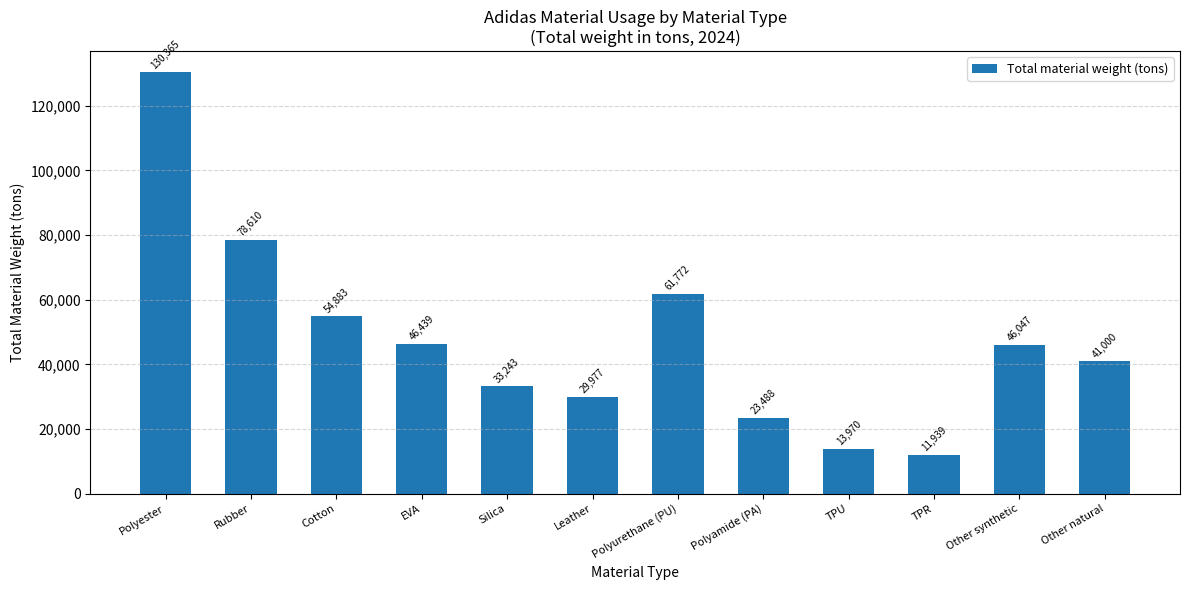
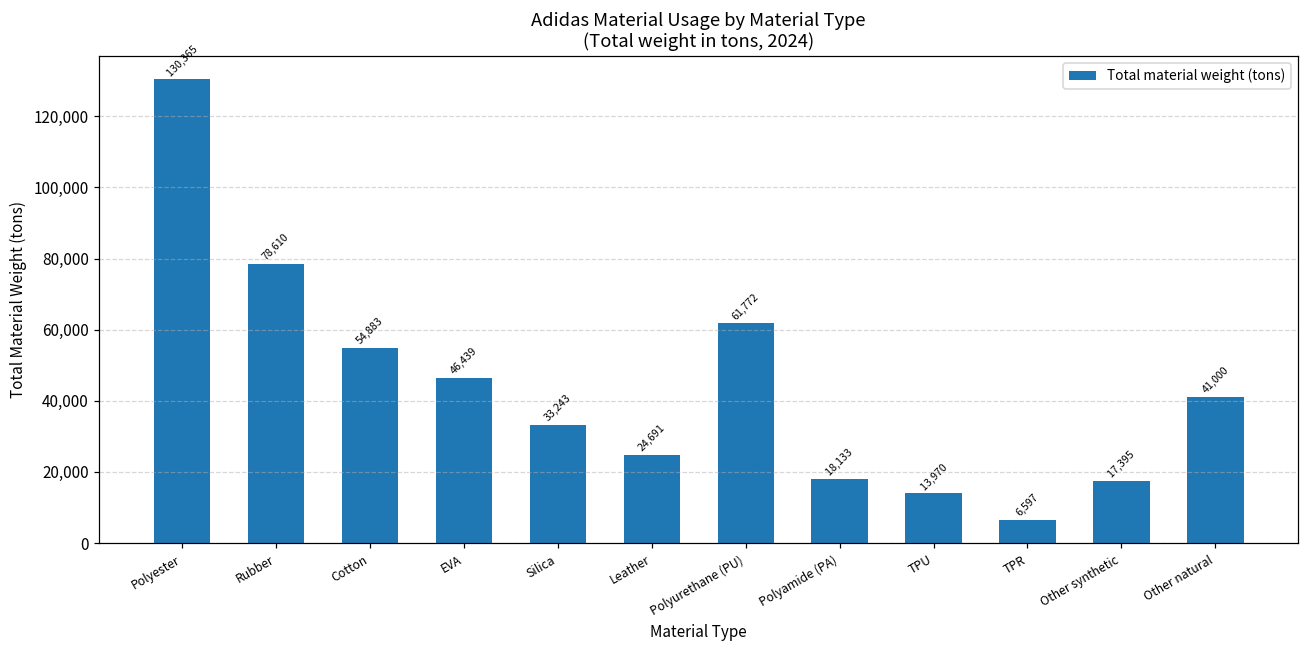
Leather: 29,977 -> 24,691
Polyamide (PA): 23,488 -> 18,133
TPR: 11,939 -> 6,597
Other synthetic: 46,047 -> 17,395
